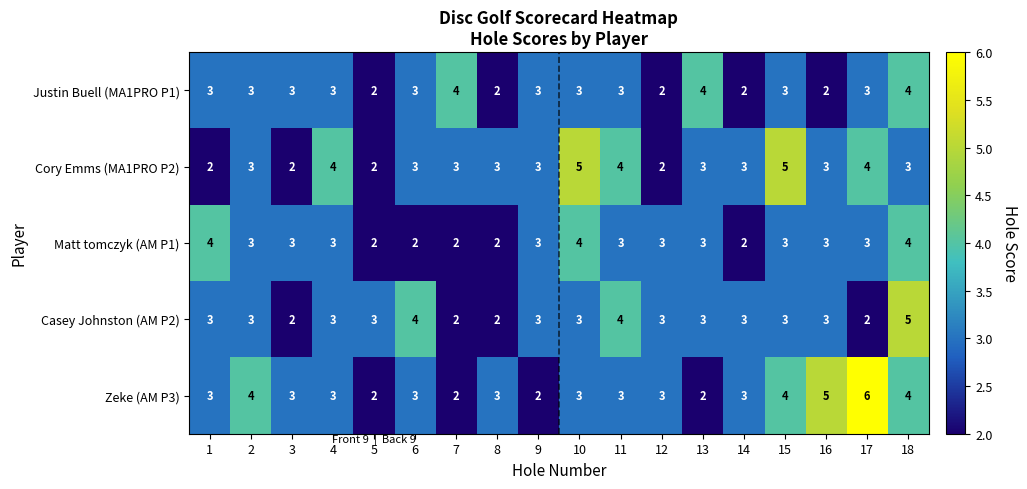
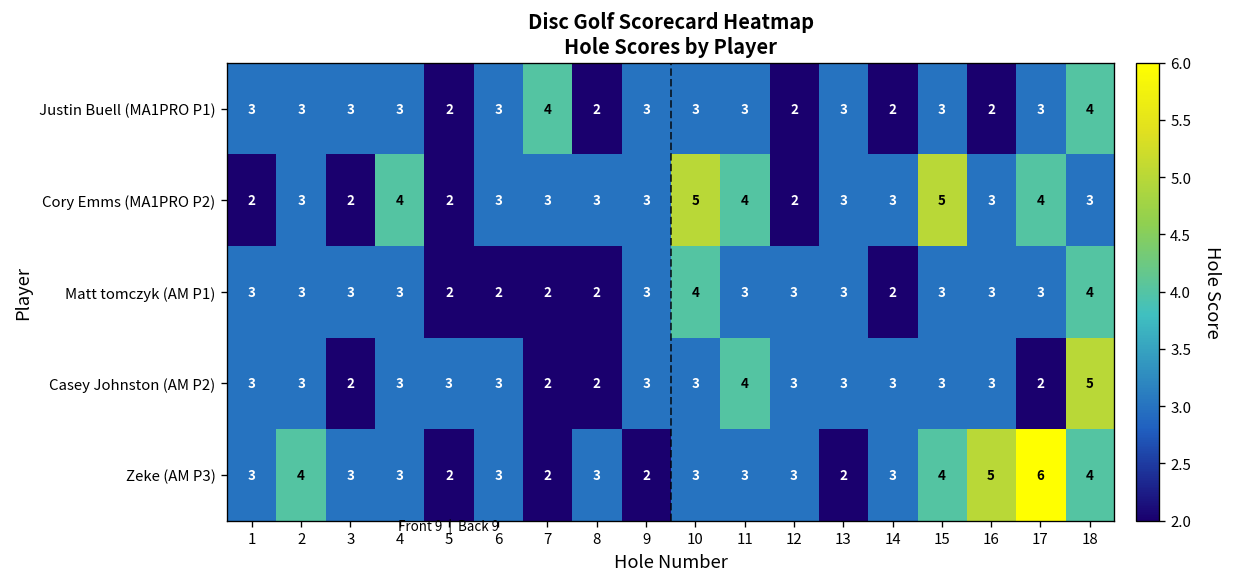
Justin Buell (MA1PRO P1), 13: 4 -> 3
Matt tomczyk (AM P1), 1: 4 -> 3
Casey Johnston (AM P2), 6: 4 -> 3
